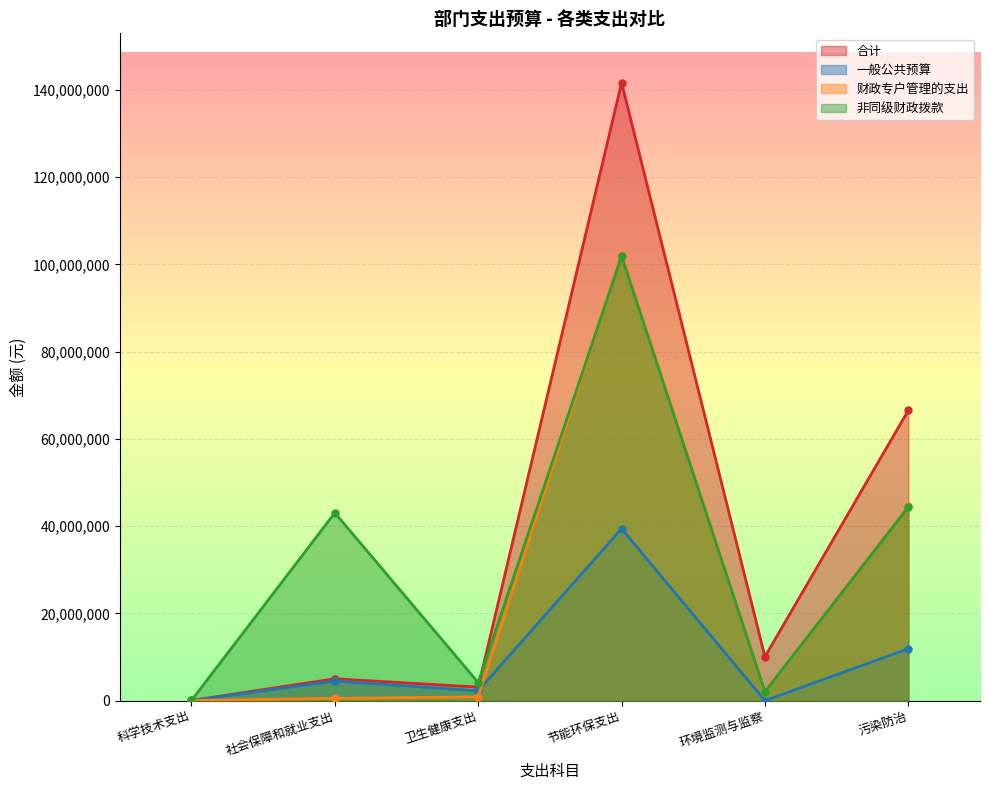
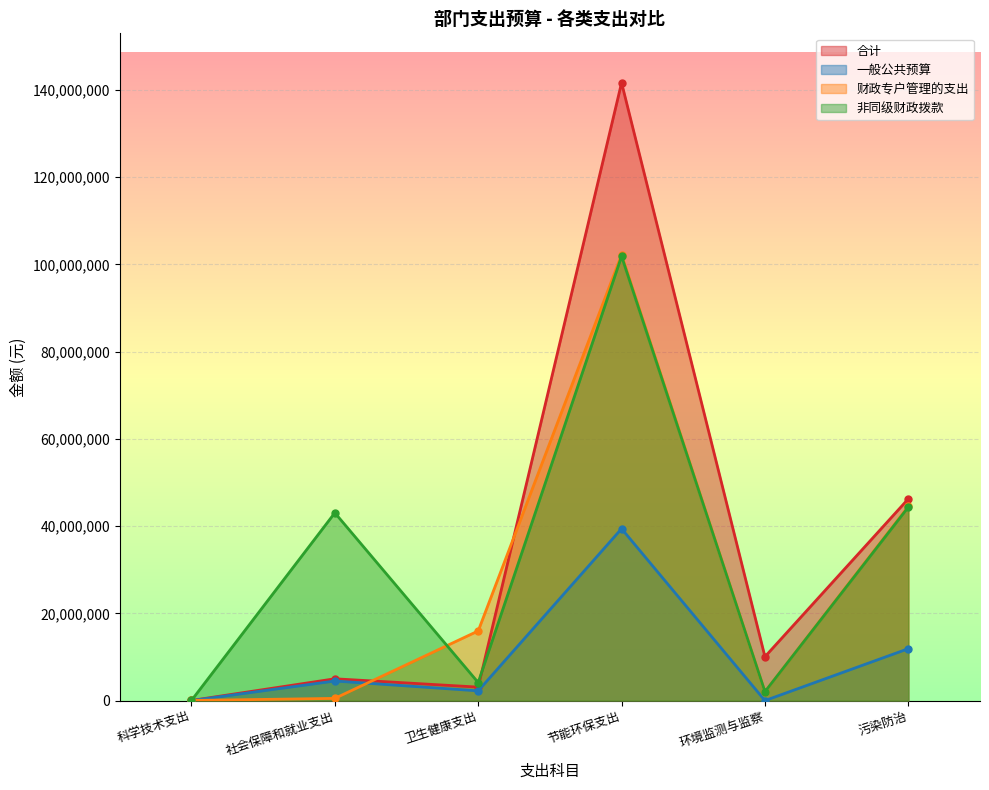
财政专户管理的支出, 卫生健康支出: 1,000,000 -> 16,000,000
合计, 污染防治: 67,000,000 -> 46,000,000
